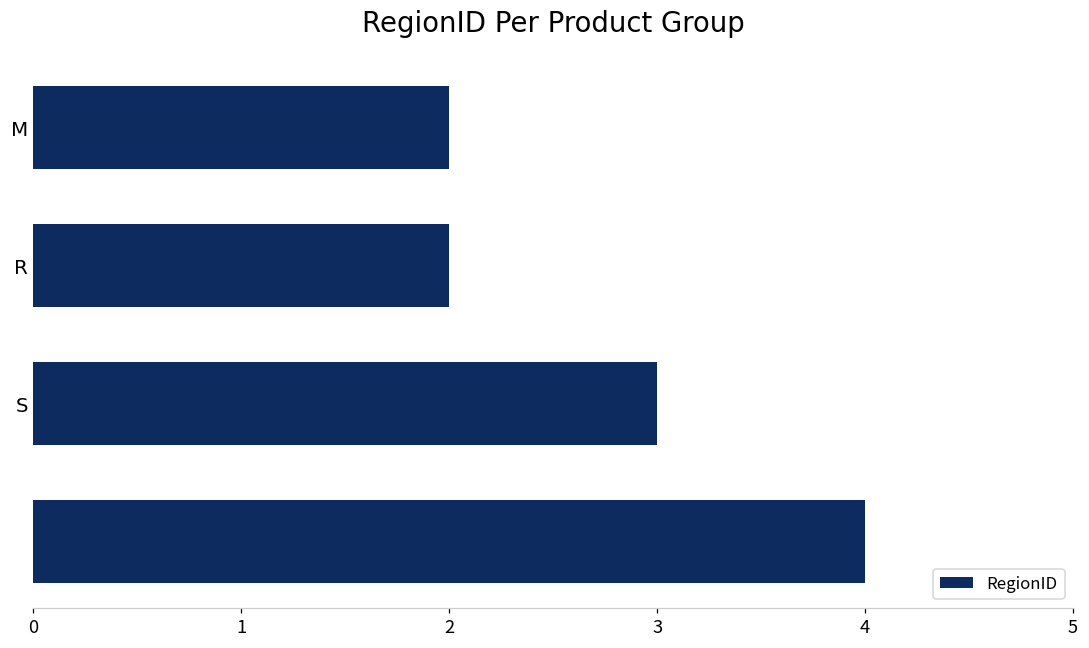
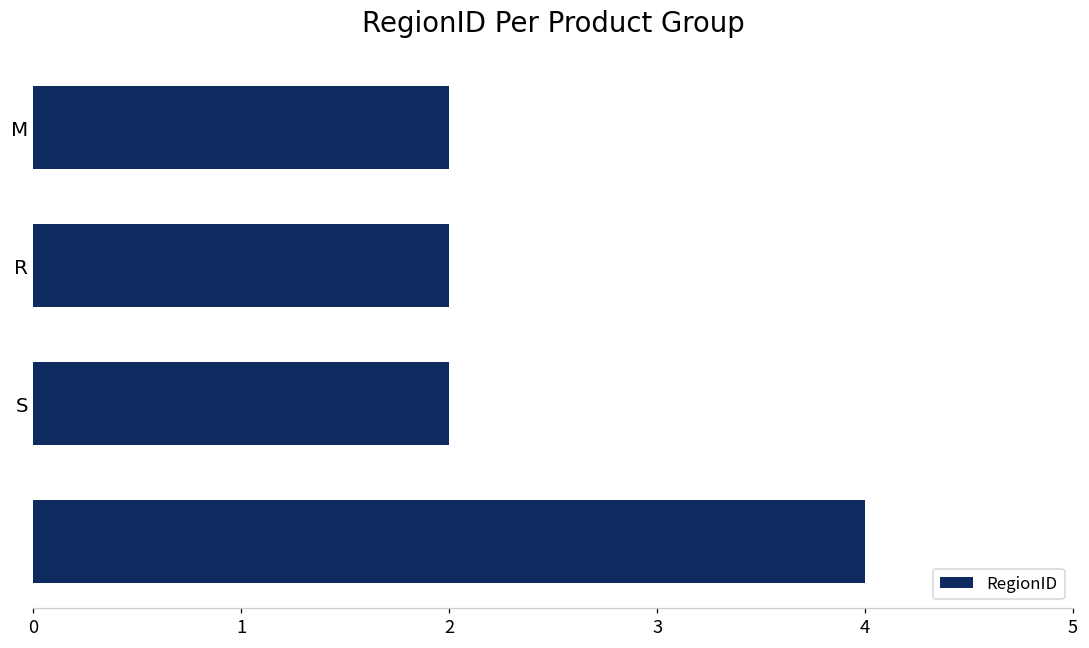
S: 3 -> 2
